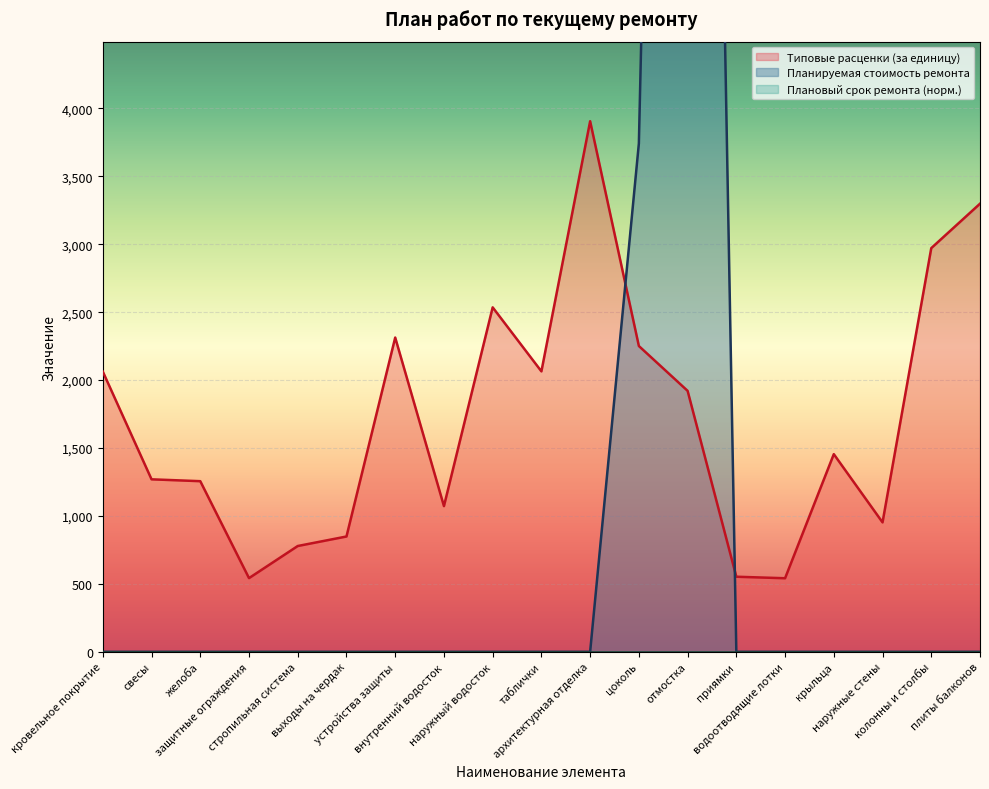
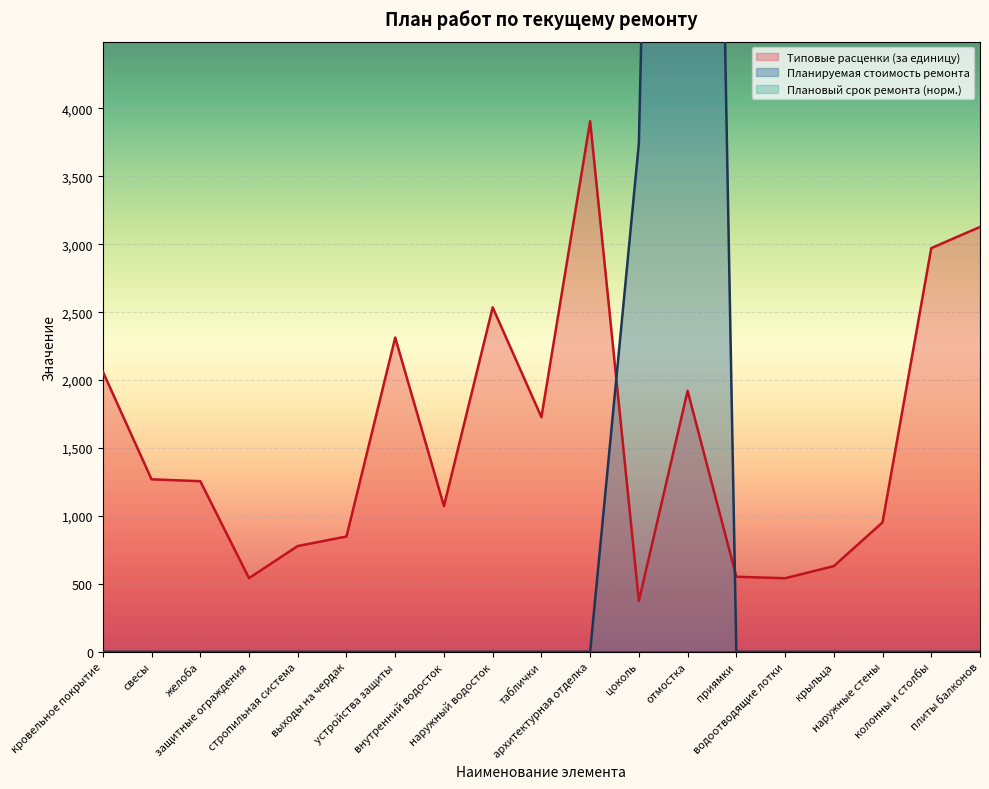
Типовые расценки (за единицу), таблички: 2,060 -> 1,730
Типовые расценки (за единицу), цоколь: 2,250 -> 370
Типовые расценки (за единицу), крыльца: 1,450 -> 630
Типовые расценки (за единицу), плиты балконов: 3,300 -> 3,130
